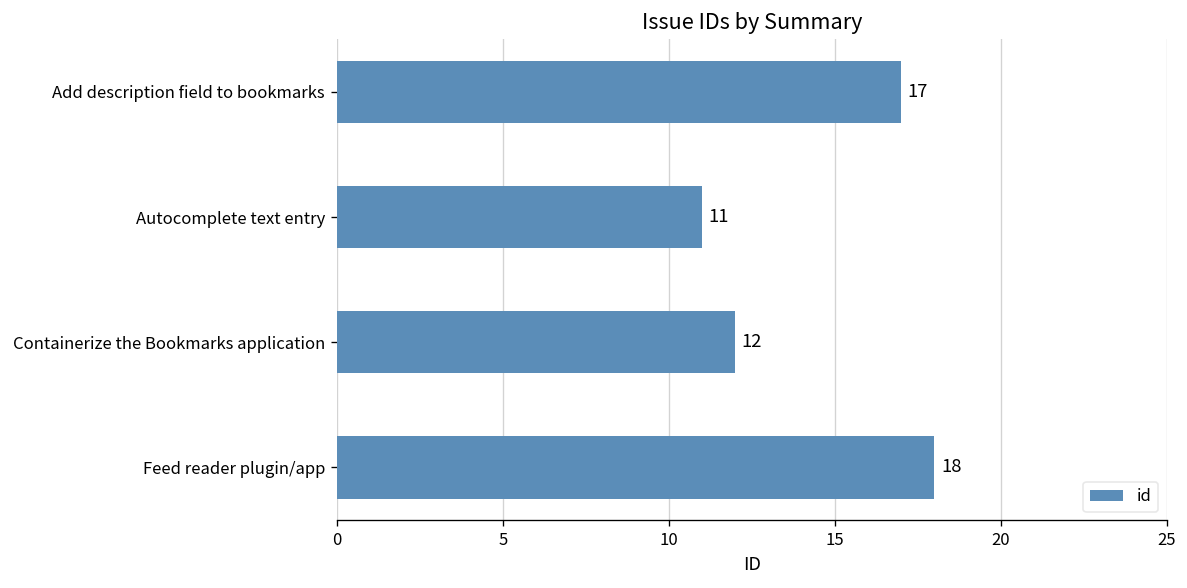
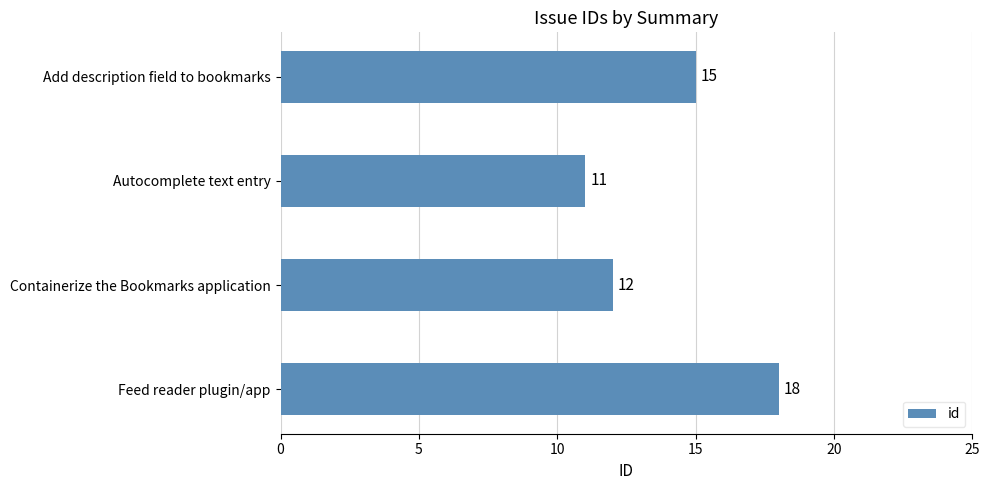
Add description field to bookmarks: 17 -> 15
